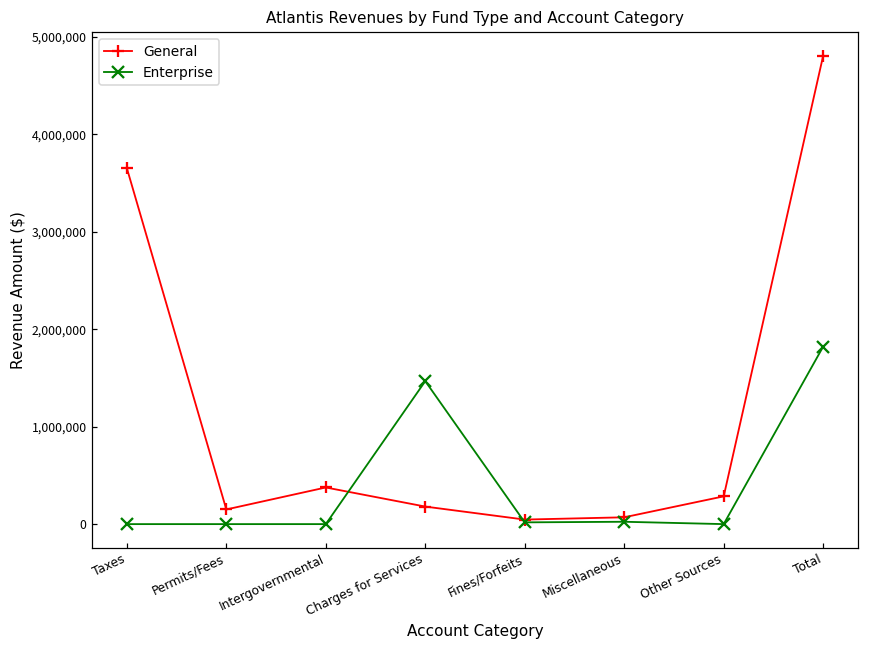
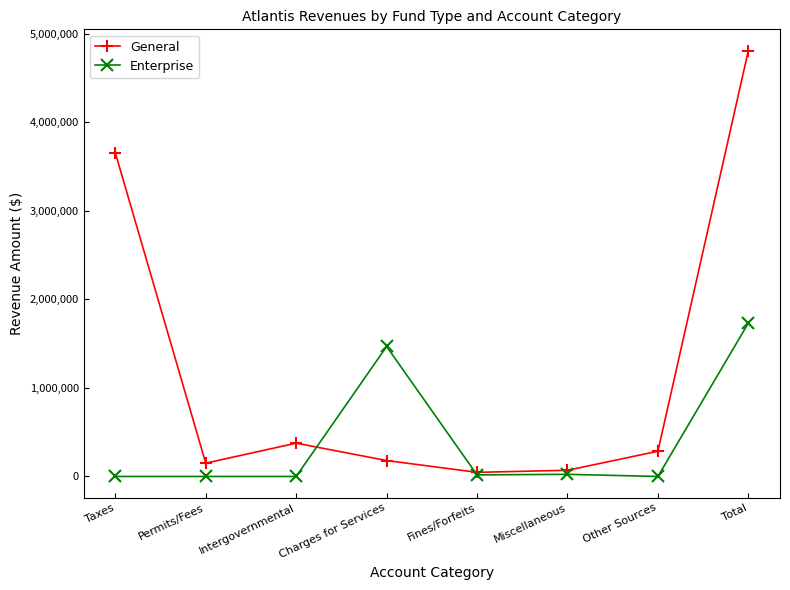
Enterprise, Total: 1,800,000 -> 1,700,000
